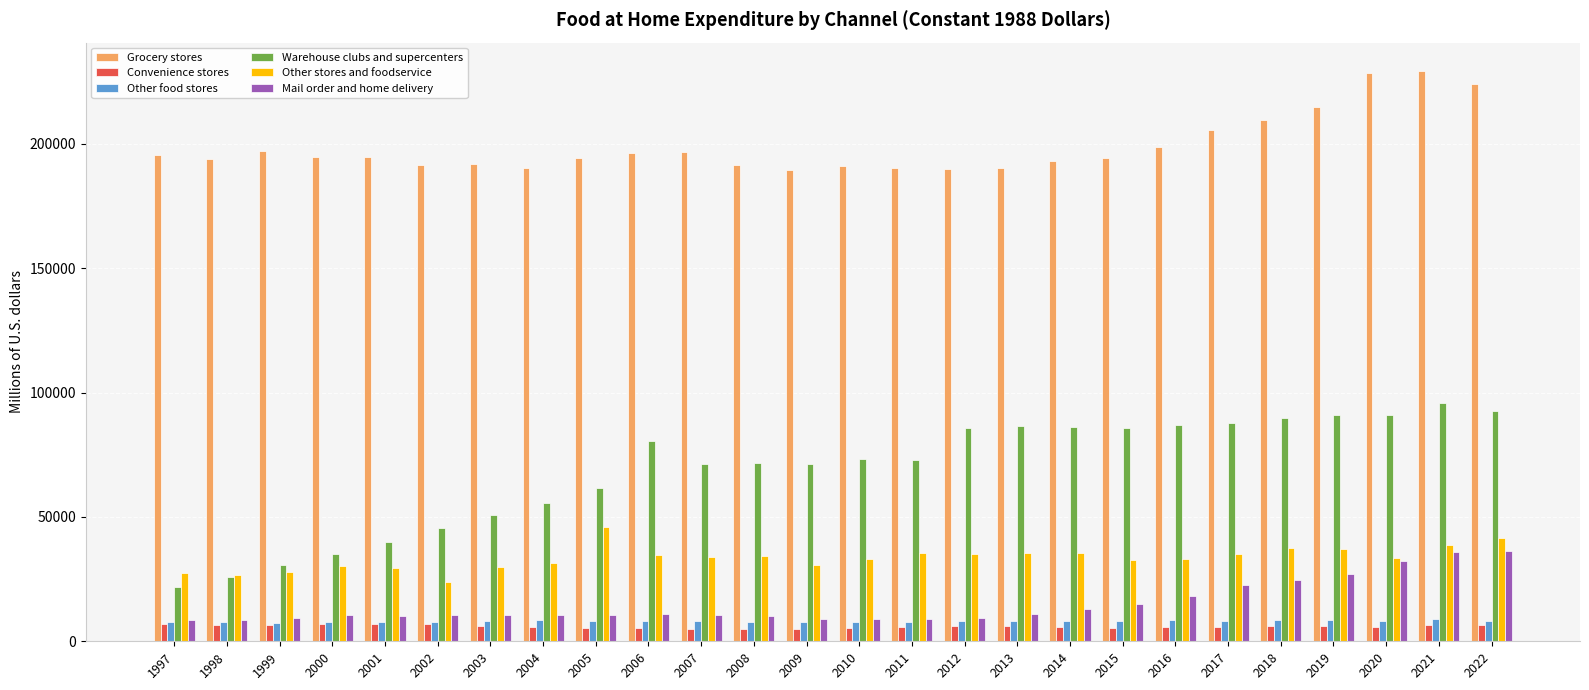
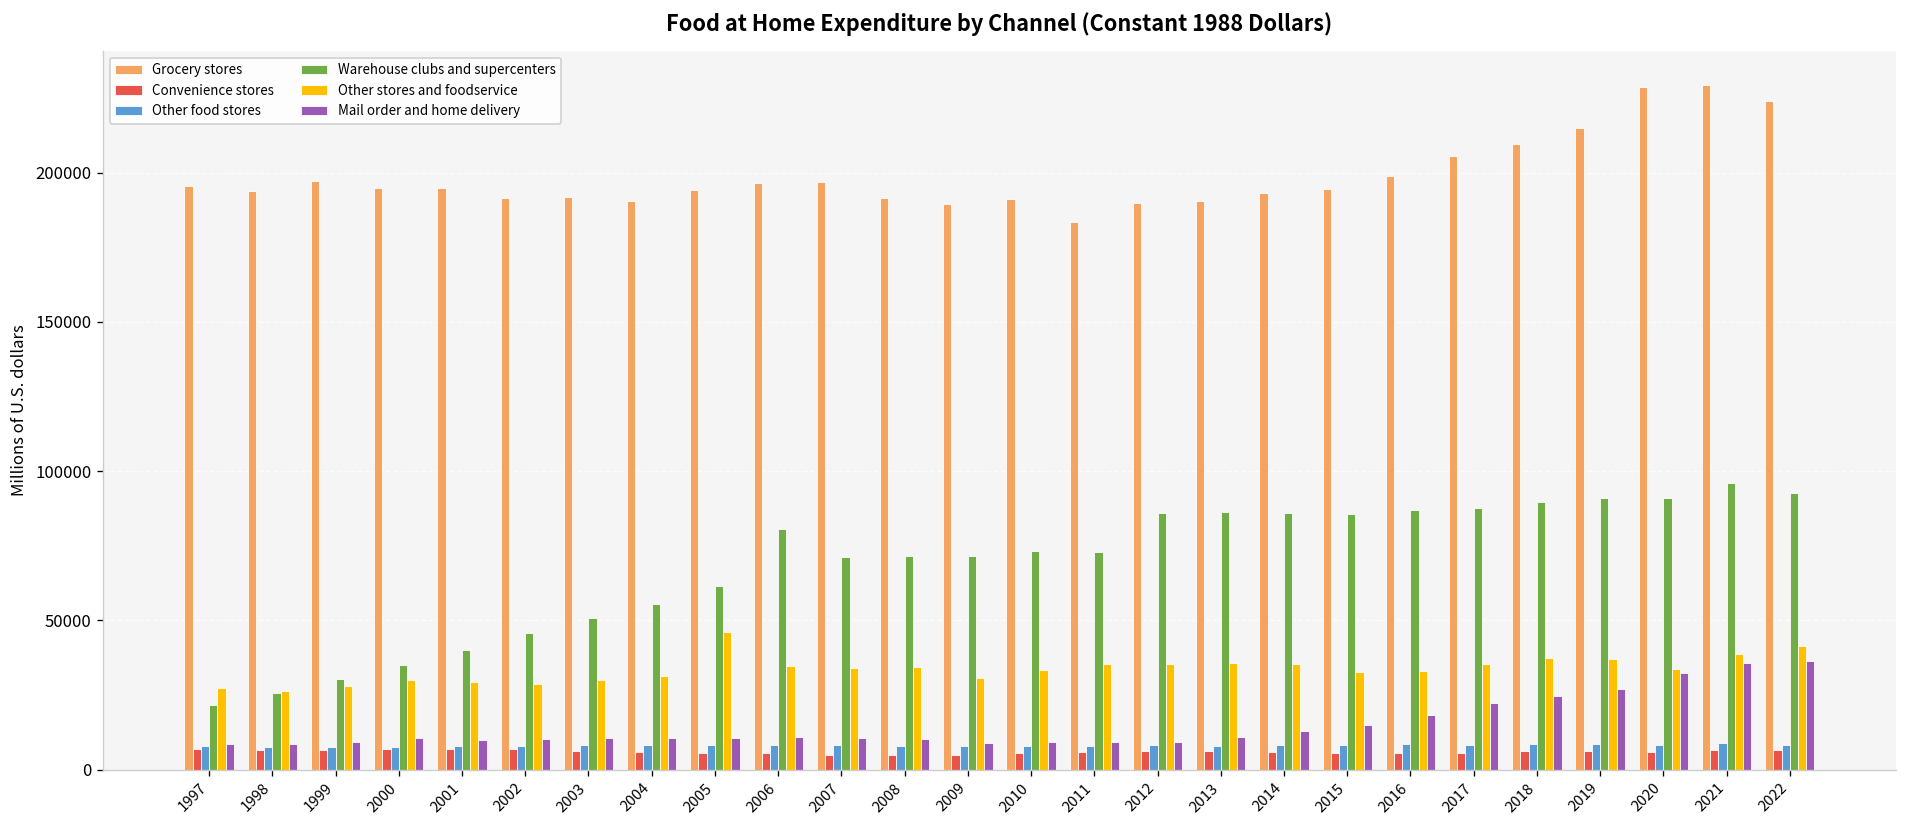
Other stores and foodservice, 2002: 24000 -> 29000
Grocery stores, 2011: 190000 -> 183000
